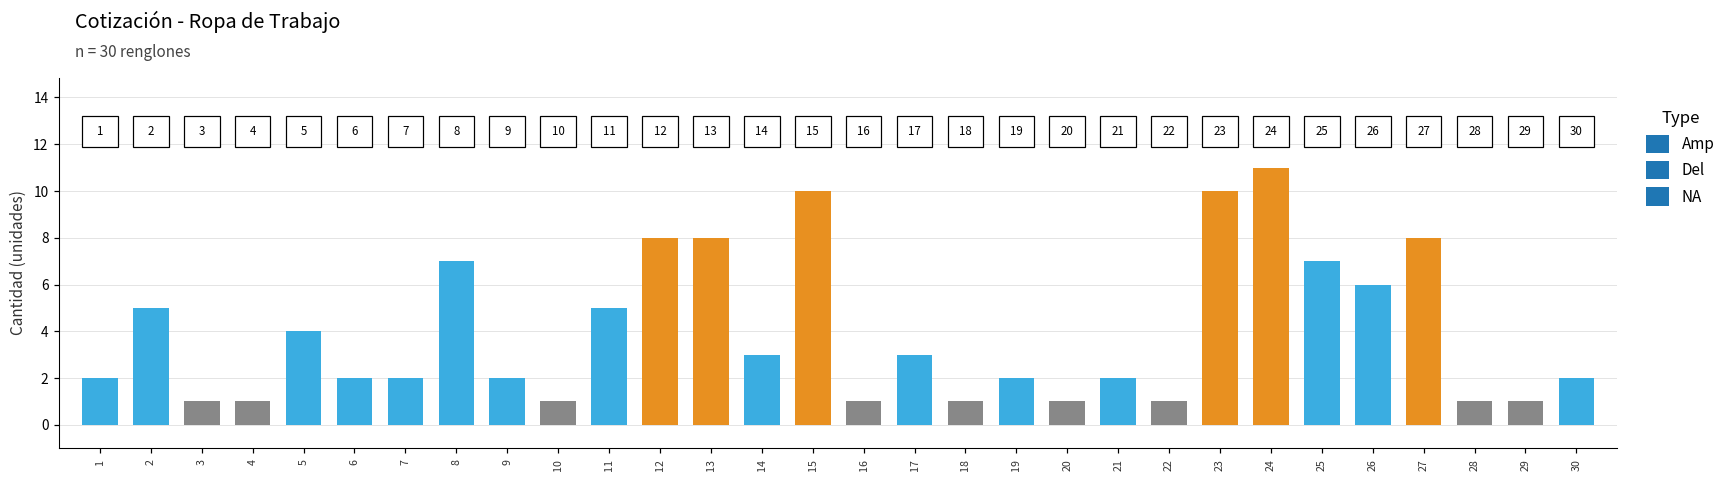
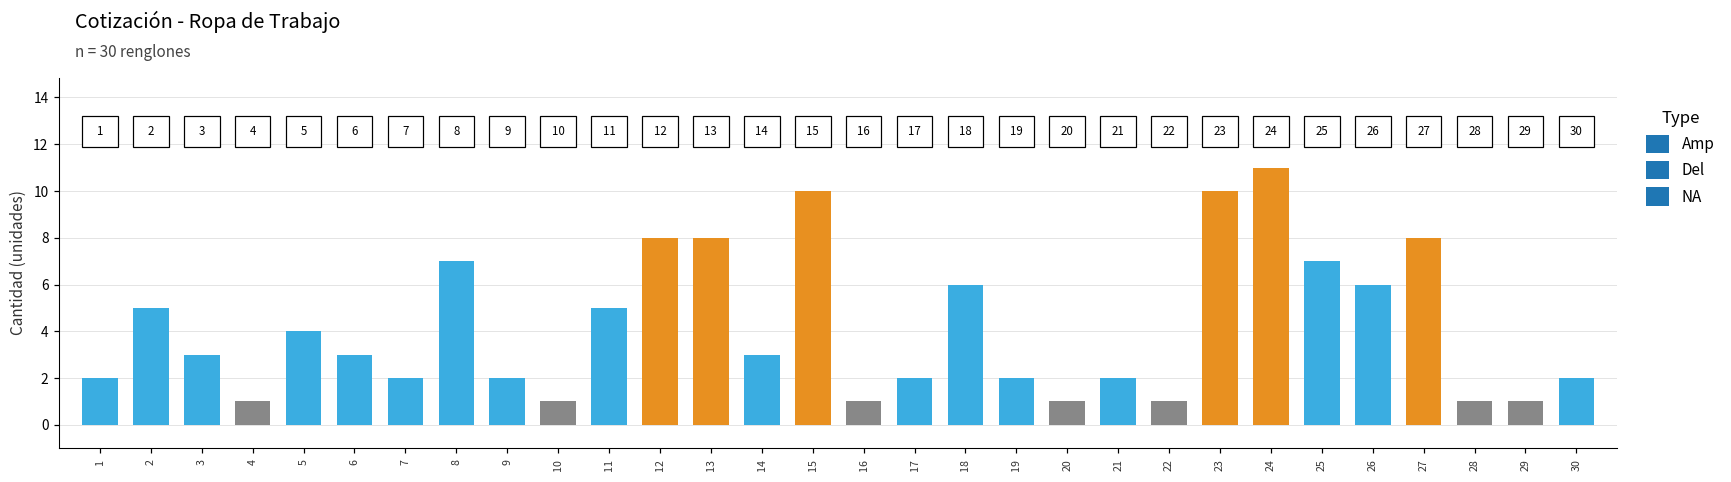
3: 1 -> 3
6: 2 -> 3
17: 3 -> 2
18: 1 -> 6
